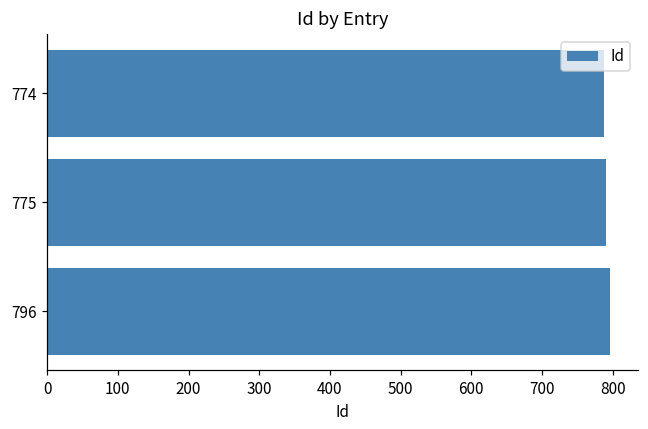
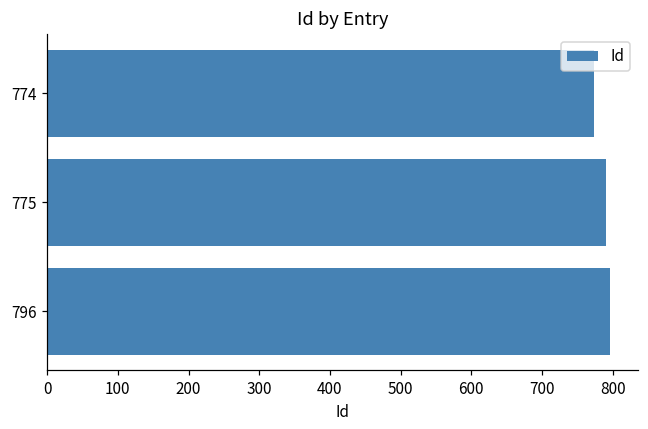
774: 790 -> 770
